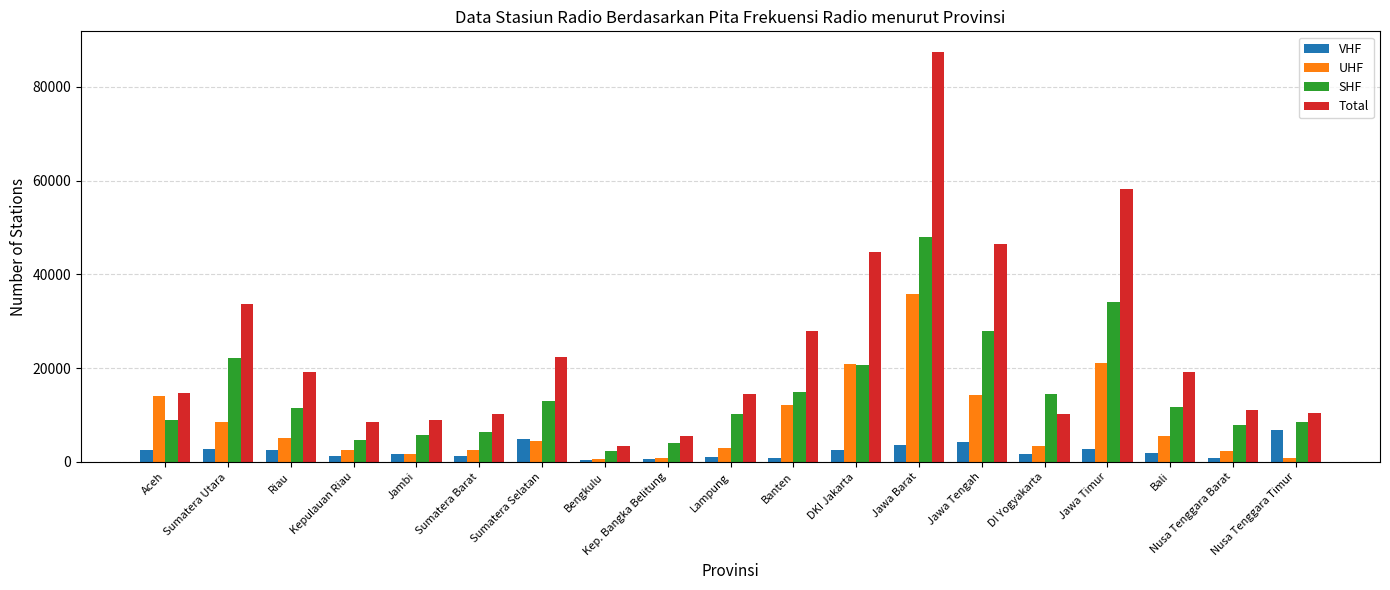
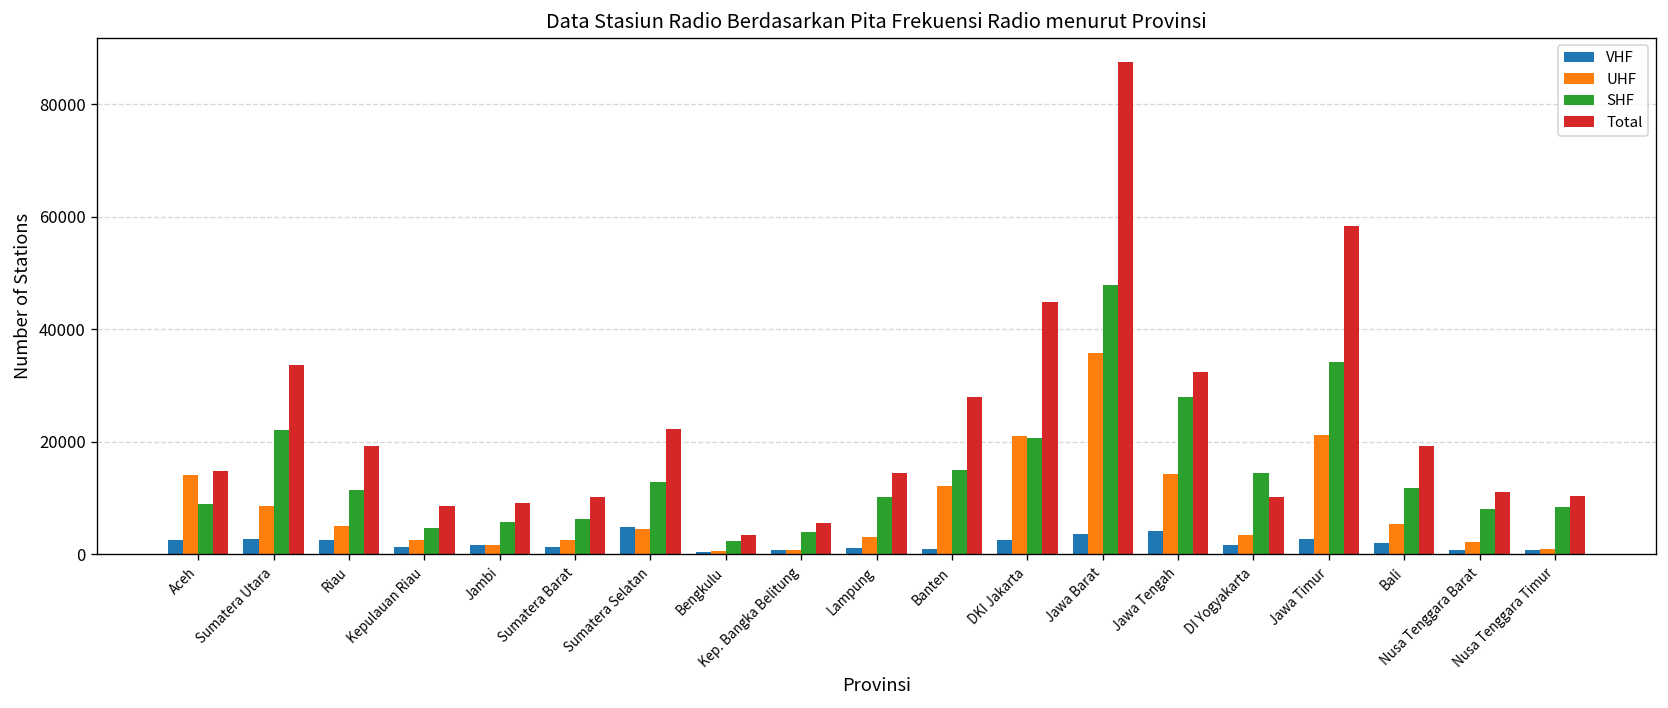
Total, Jawa Tengah: 47000 -> 32000
VHF, Nusa Tenggara Timur: 7000 -> 1000
